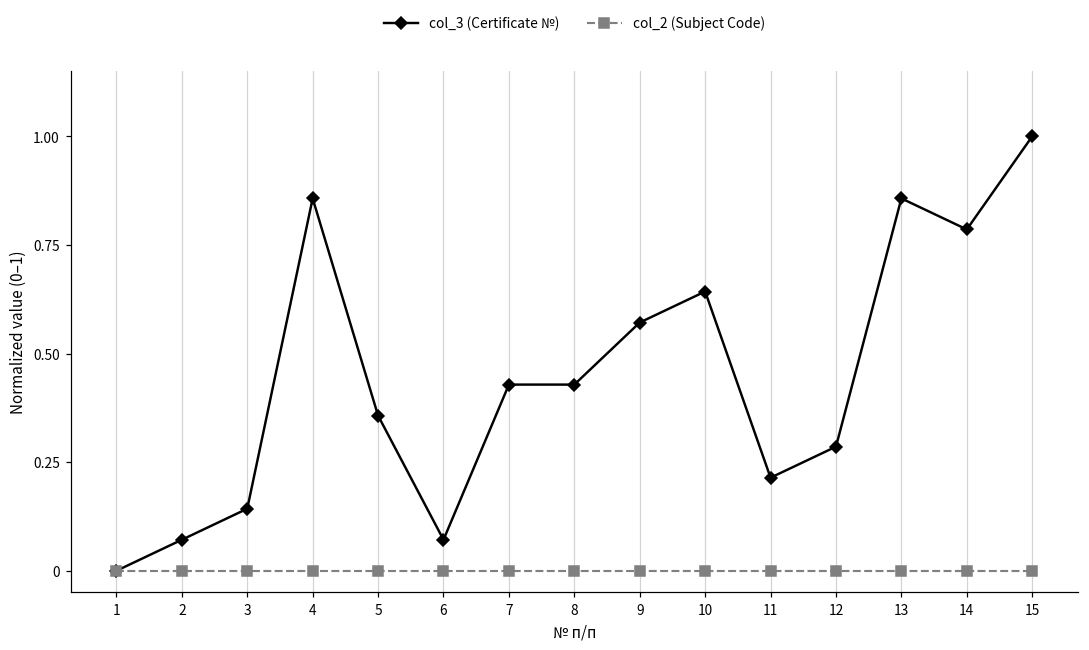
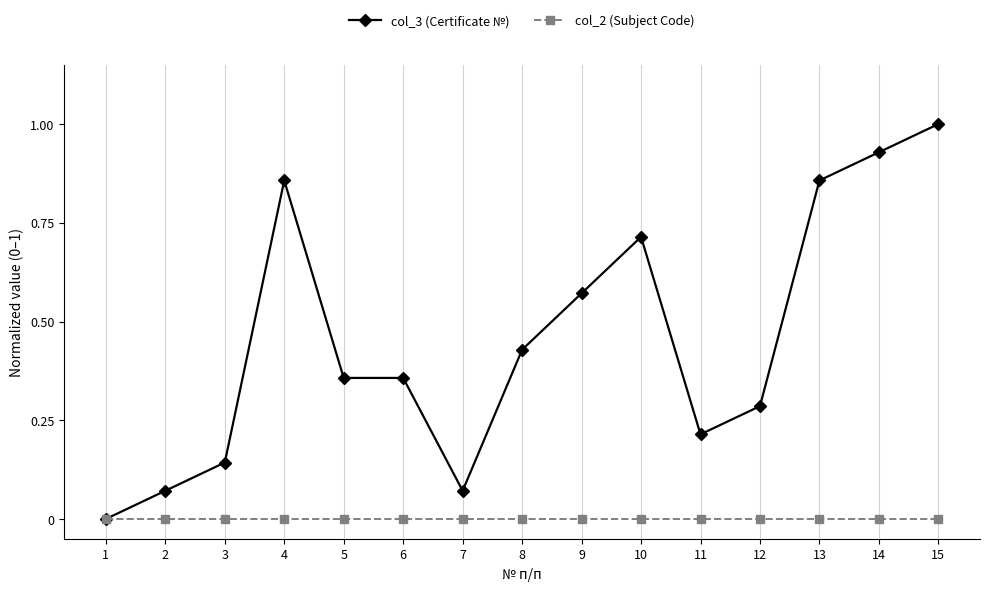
col_3 (Certificate №), 6: 0.07 -> 0.36
col_3 (Certificate №), 7: 0.43 -> 0.07
col_3 (Certificate №), 10: 0.64 -> 0.71
col_3 (Certificate №), 14: 0.79 -> 0.93
